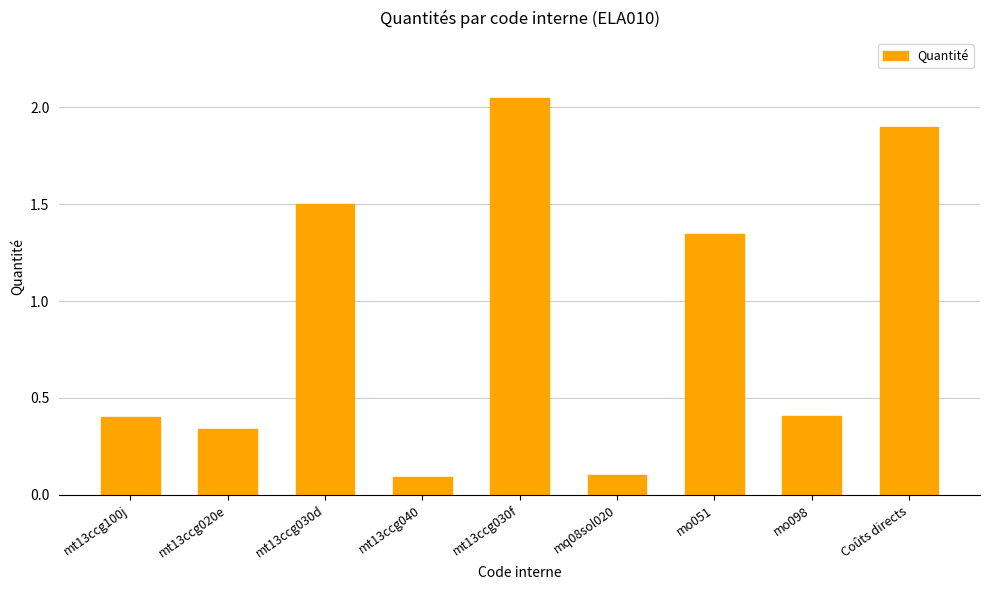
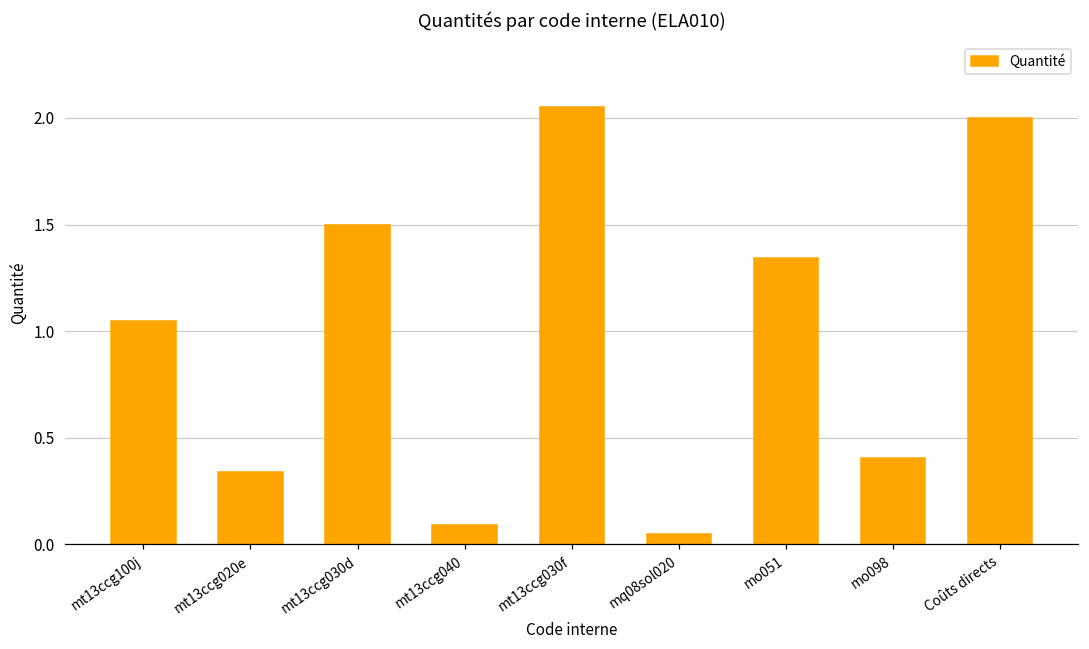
mt13ccg100j: 0.40 -> 1.05
mq08sol020: 0.10 -> 0.05
Coûts directs: 1.9 -> 2.0
